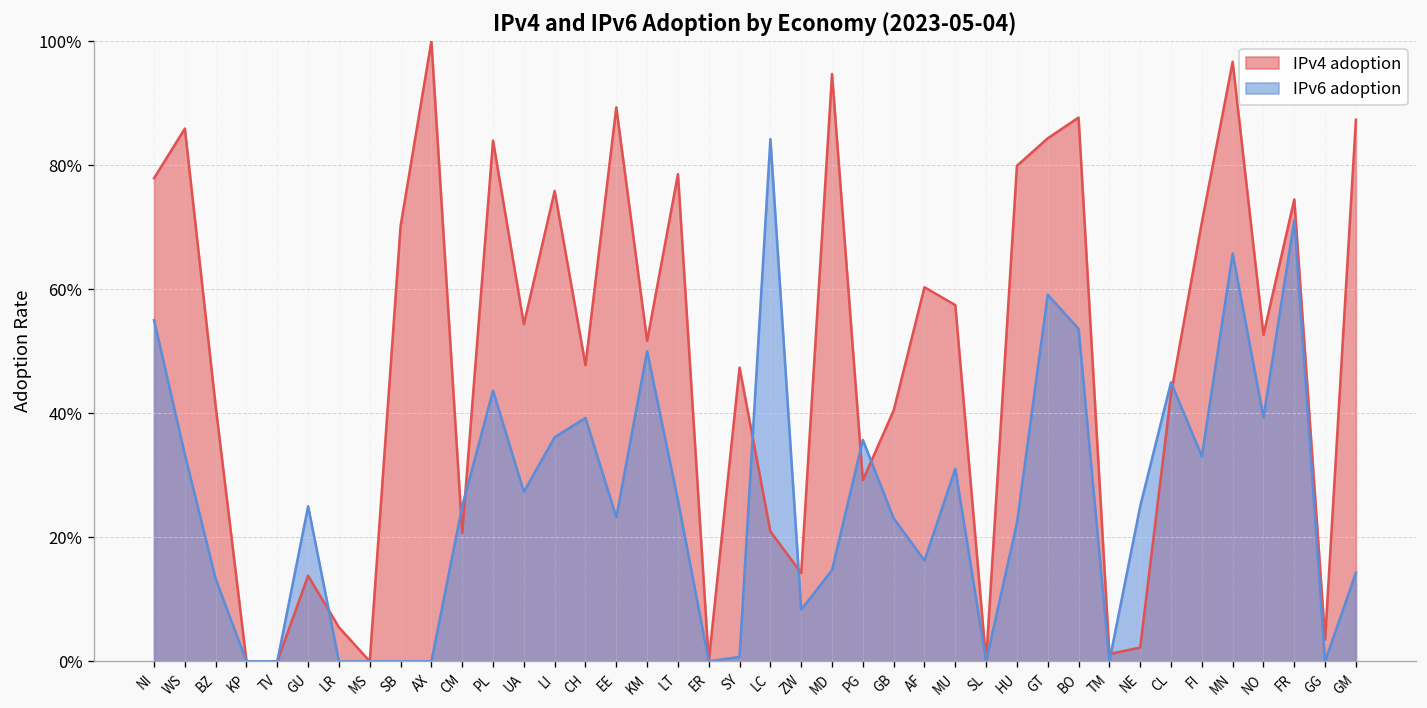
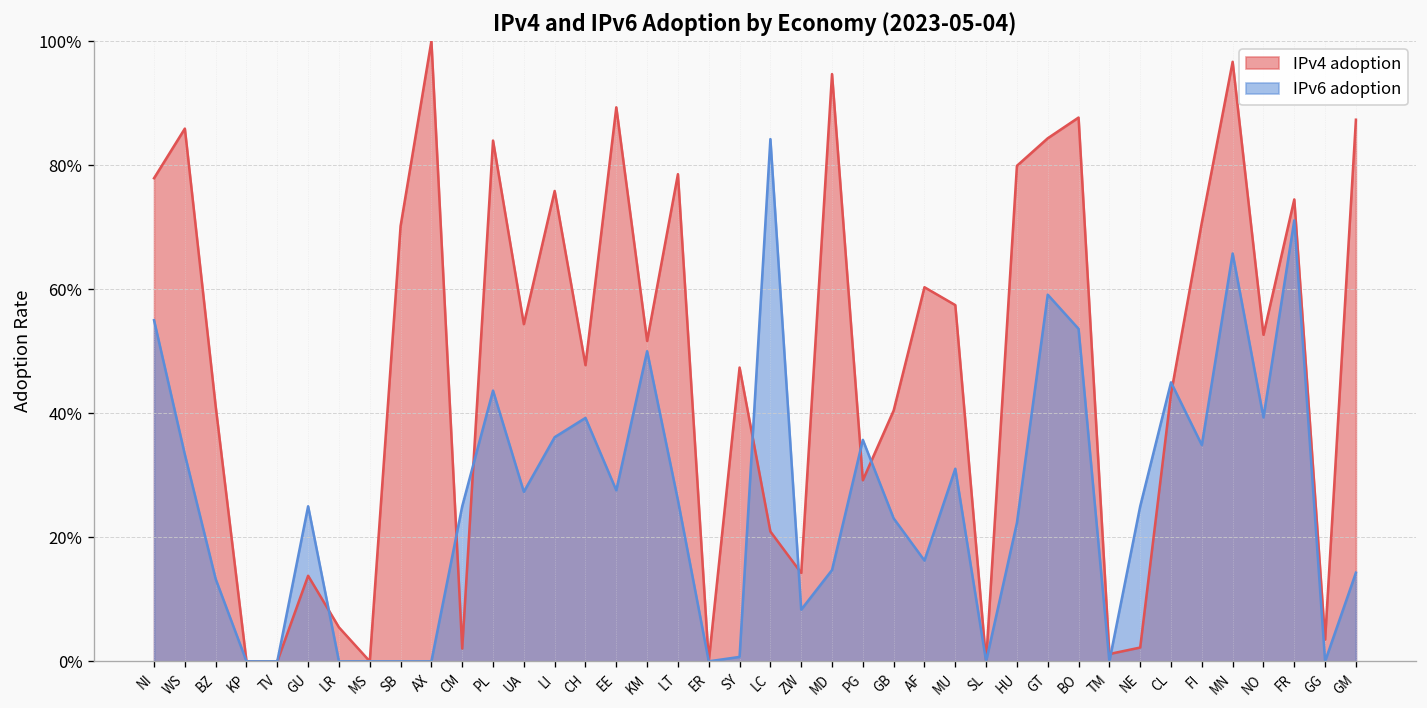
IPv4 adoption, CM: 21% -> 2%
IPv6 adoption, EE: 23% -> 28%
IPv6 adoption, FI: 33% -> 35%
